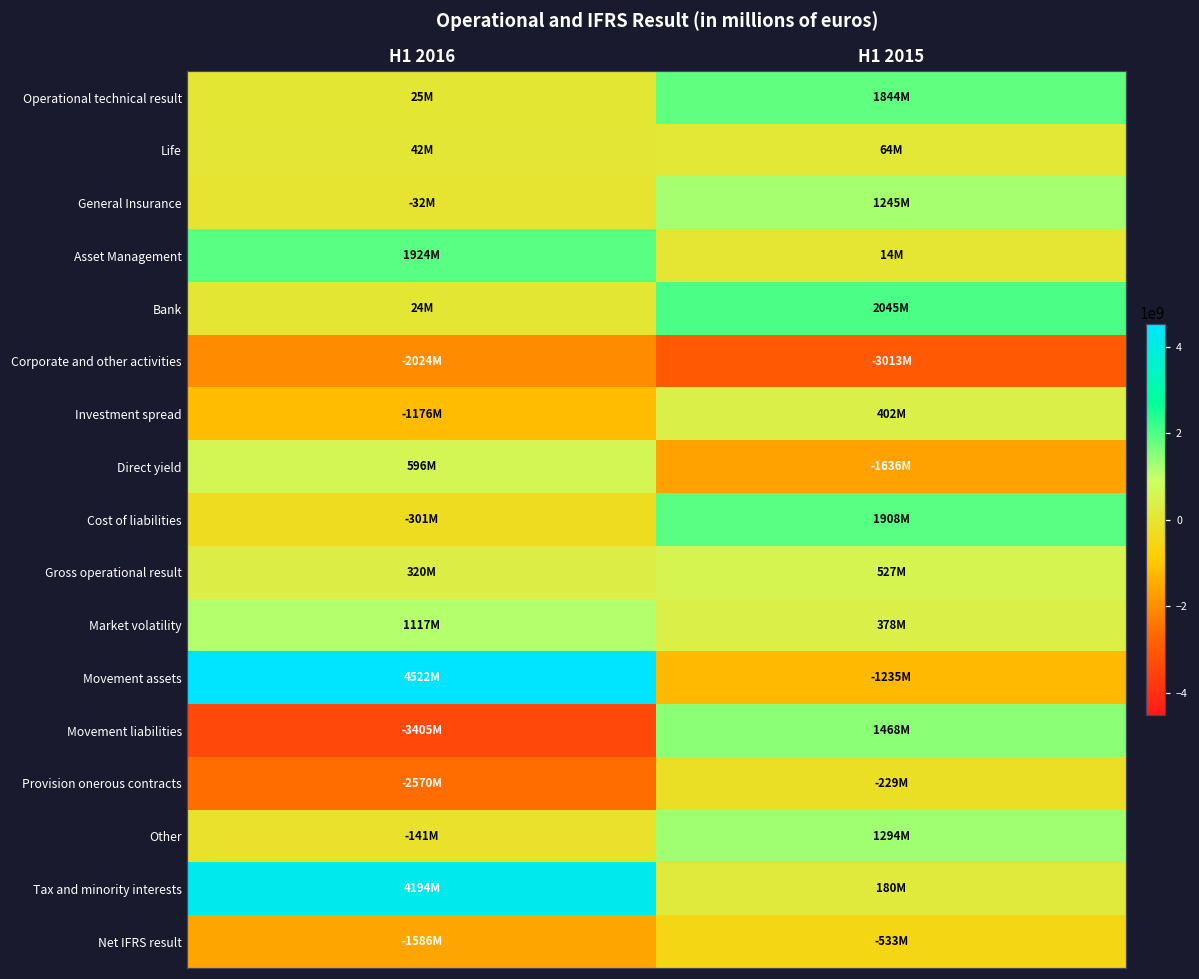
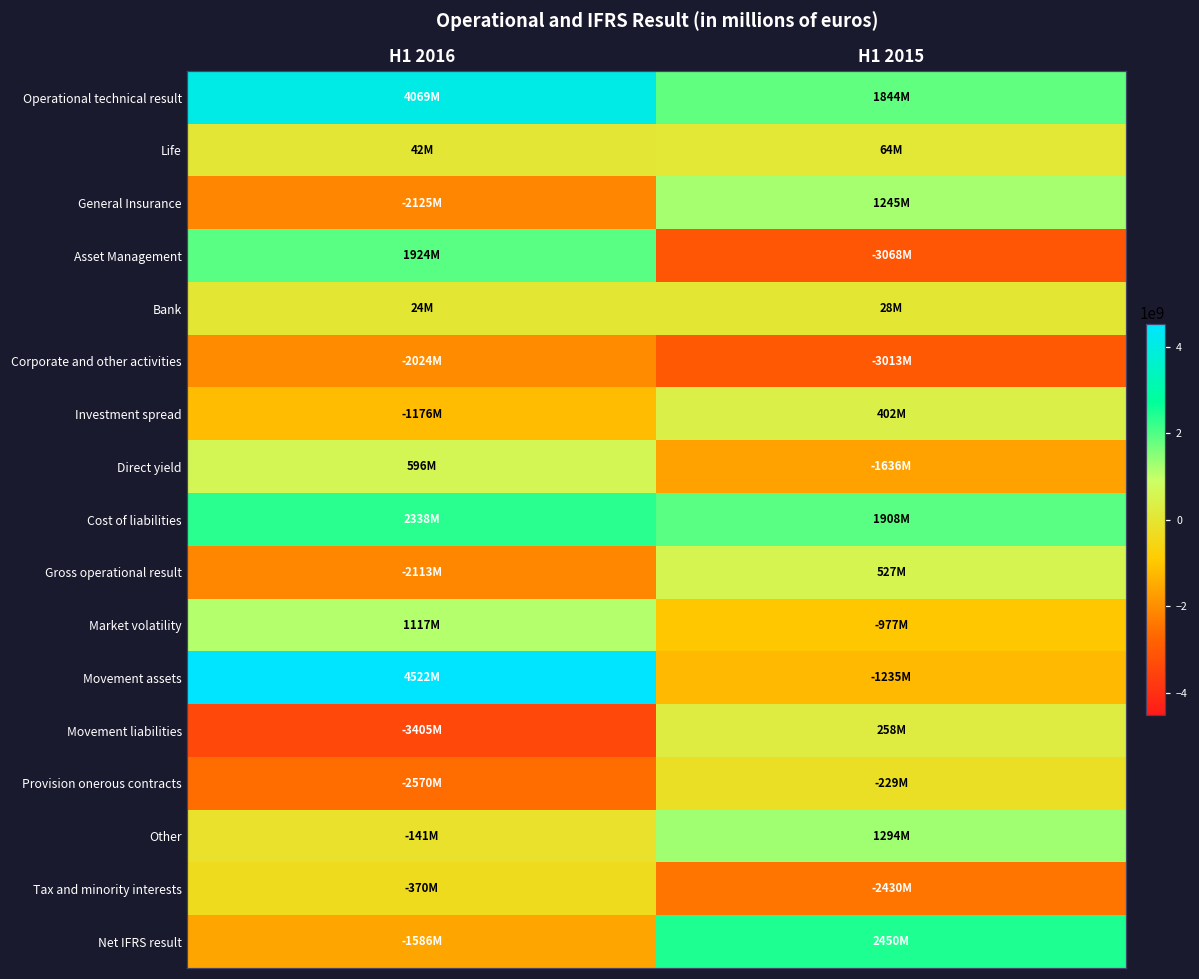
Operational technical result, H1 2016: 25M -> 4069M
General Insurance, H1 2016: -32M -> -2125M
Asset Management, H1 2015: 14M -> -3068M
Bank, H1 2015: 2045M -> 28M
Cost of liabilities, H1 2016: -301M -> 2338M
Gross operational result, H1 2016: 320M -> -2113M
Market volatility, H1 2015: 378M -> -977M
Movement liabilities, H1 2015: 1468M -> 258M
Tax and minority interests, H1 2016: 4194M -> -370M
Tax and minority interests, H1 2015: 180M -> -2430M
Net IFRS result, H1 2015: -533M -> 2450M
